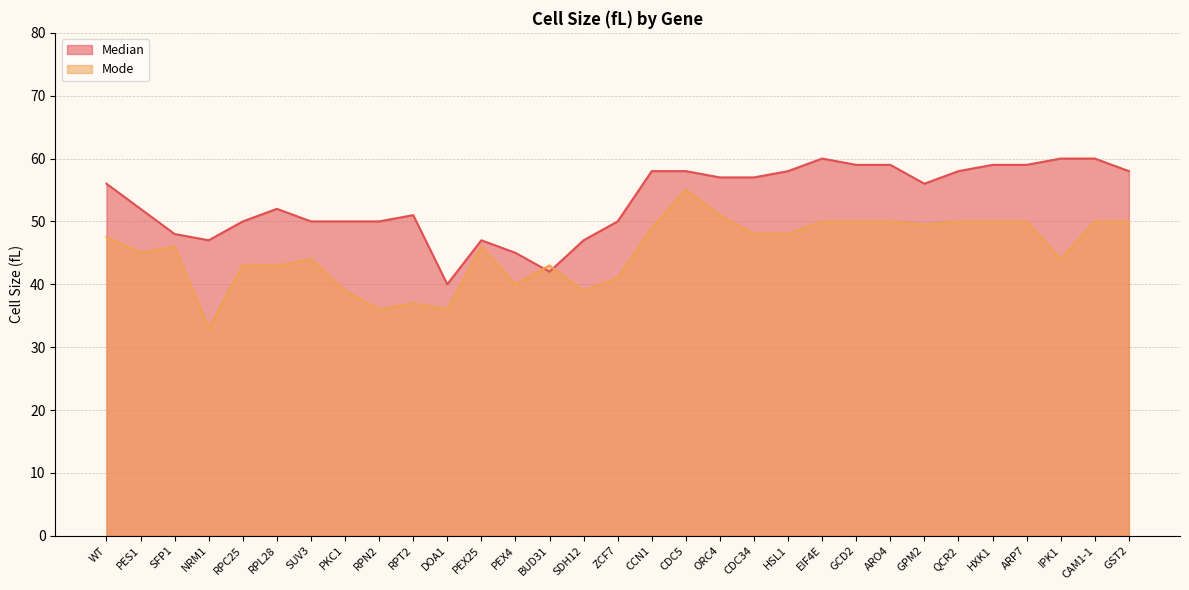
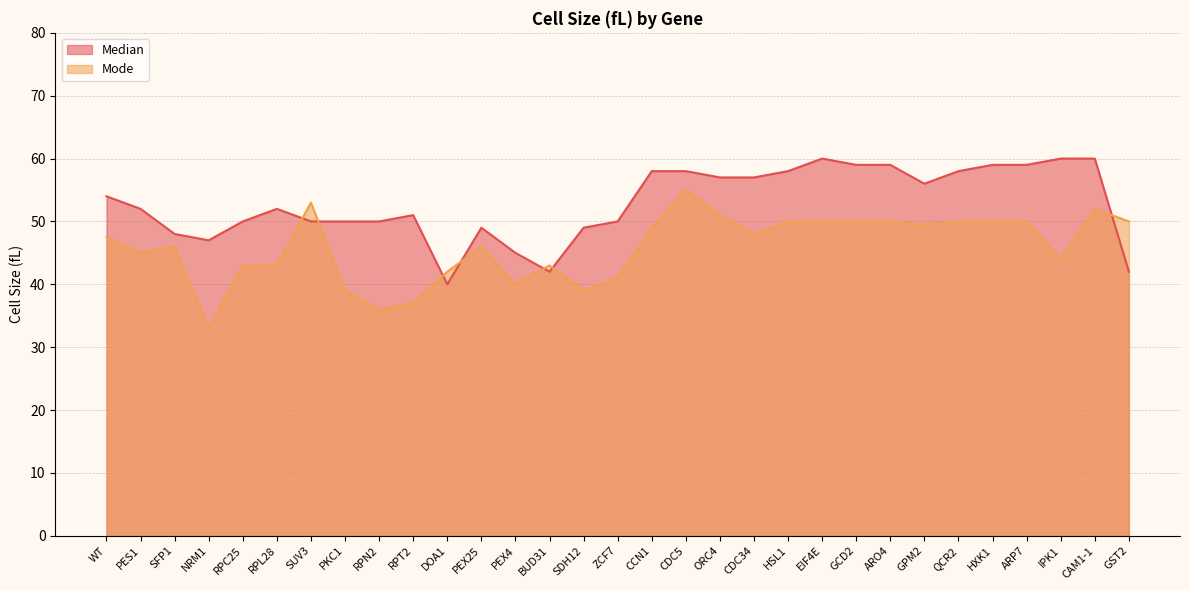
Median, WT: 56 -> 54
Mode, SUV3: 44 -> 53
Mode, DOA1: 36 -> 42
Median, PEX25: 47 -> 49
Median, SDH12: 47 -> 49
Mode, HSL1: 48 -> 50
Mode, CAM1-1: 50 -> 52
Median, GST2: 58 -> 42
